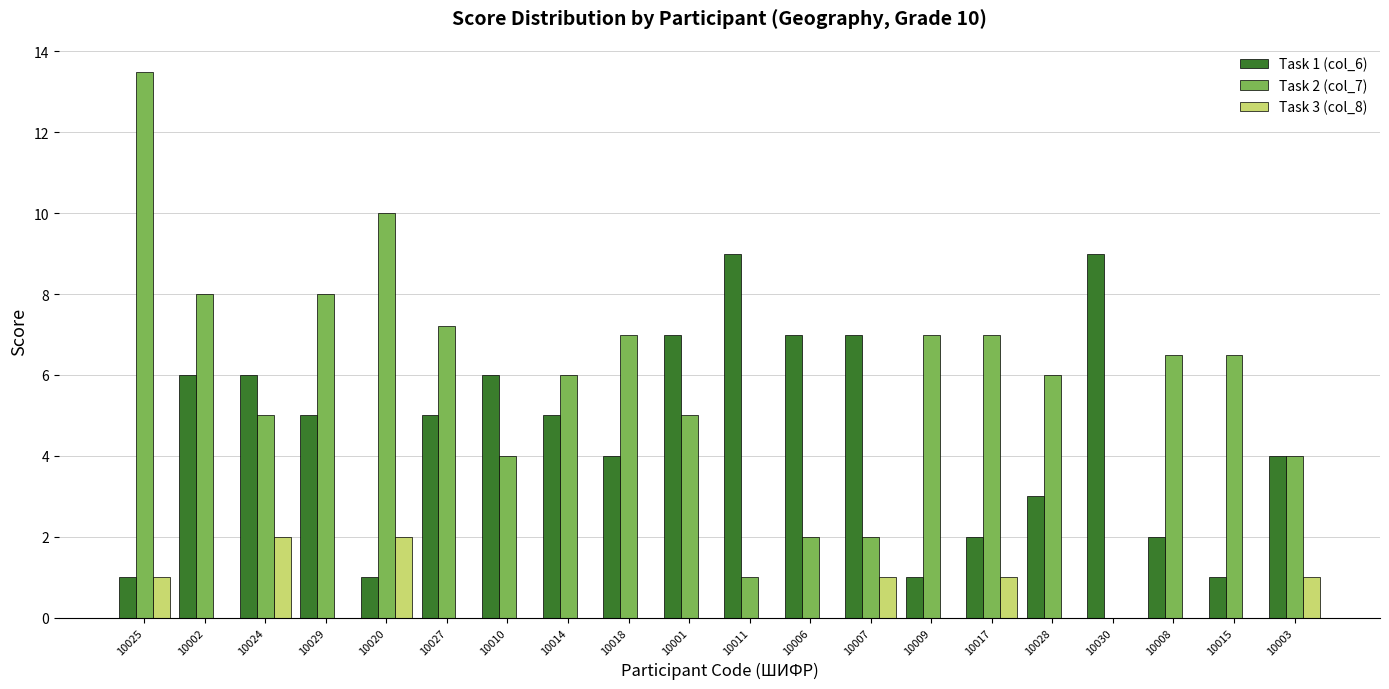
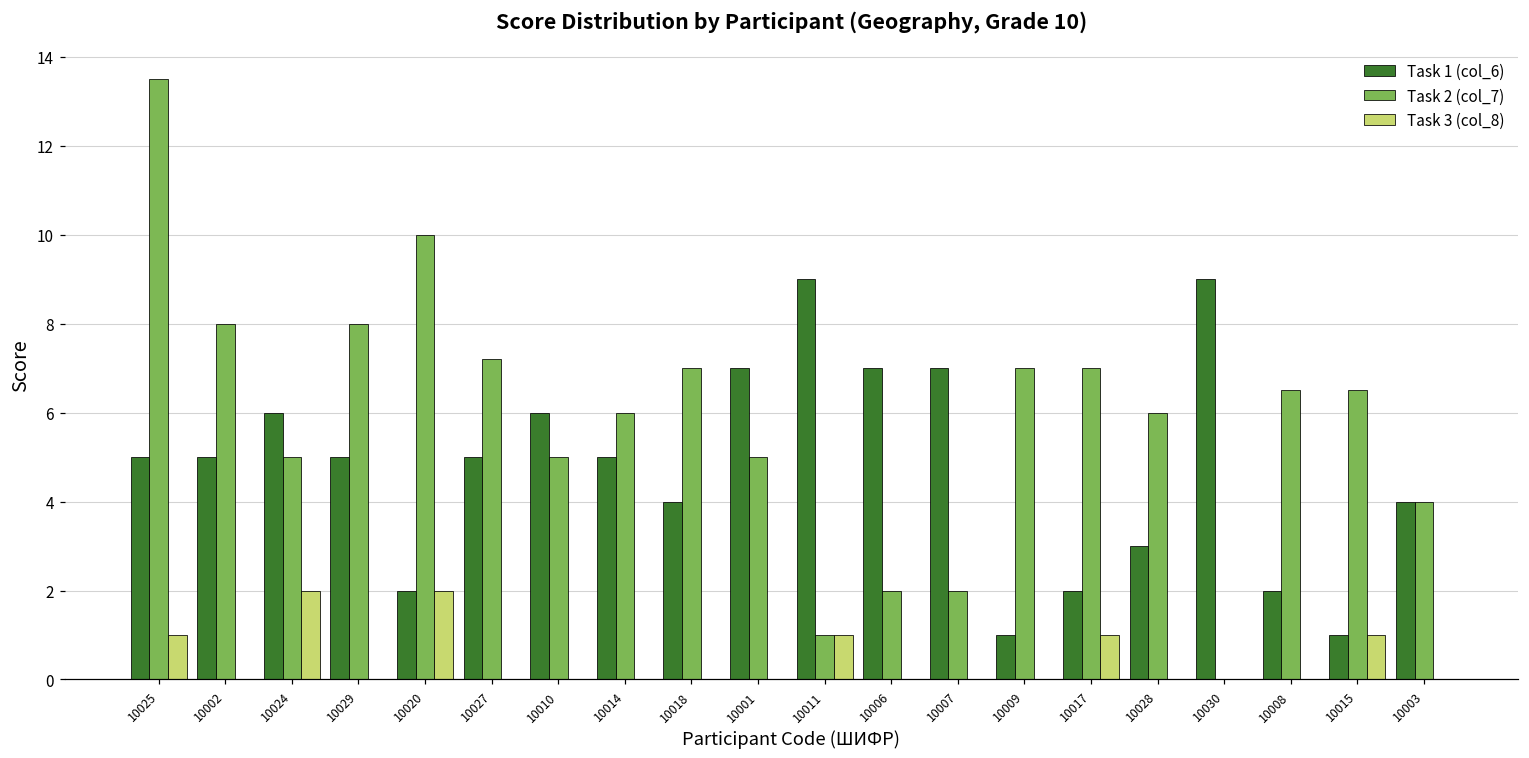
Task 1 (col_6), 10025: 1 -> 5
Task 1 (col_6), 10002: 6 -> 5
Task 1 (col_6), 10020: 1 -> 2
Task 2 (col_7), 10010: 4 -> 5
Task 3 (col_8), 10011: 0 -> 1
Task 3 (col_8), 10007: 1 -> 0
Task 3 (col_8), 10015: 0 -> 1
Task 3 (col_8), 10003: 1 -> 0
